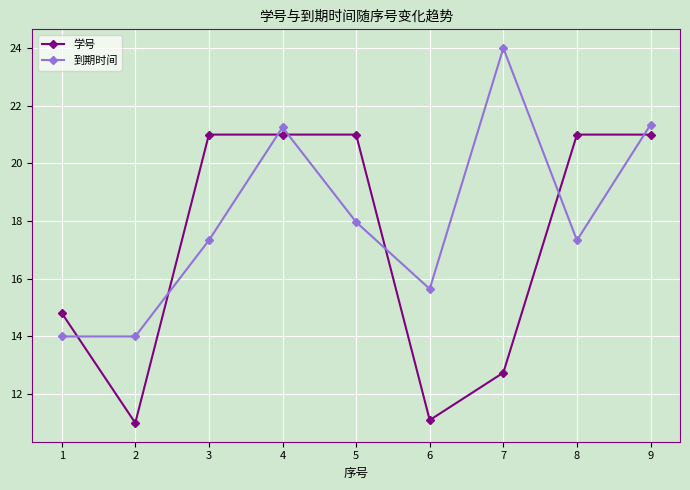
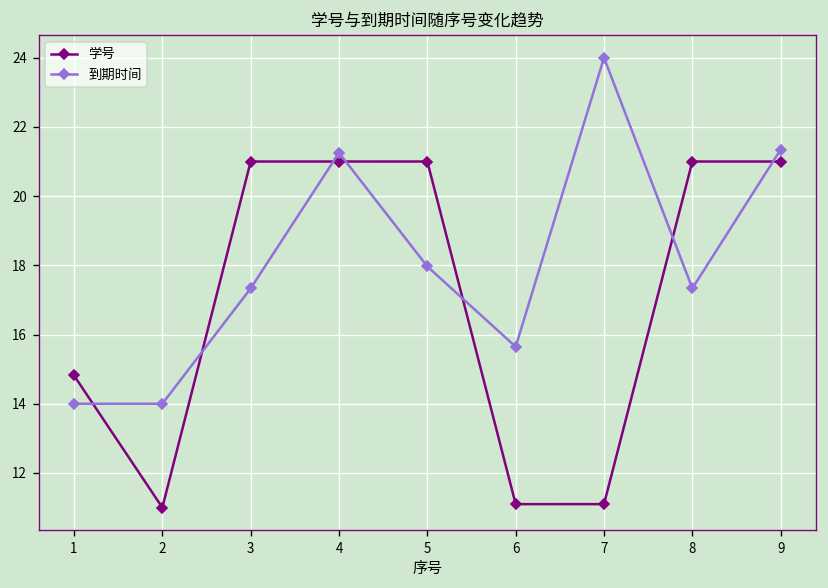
学号, 7: 12.7 -> 11.1
